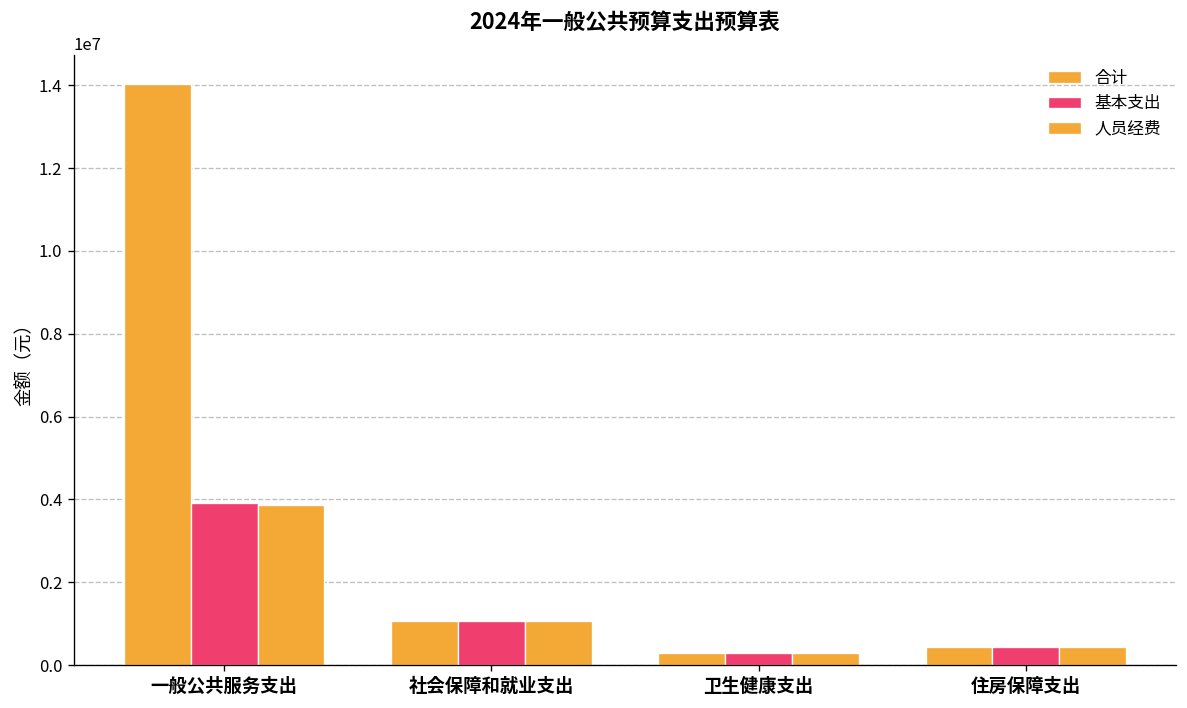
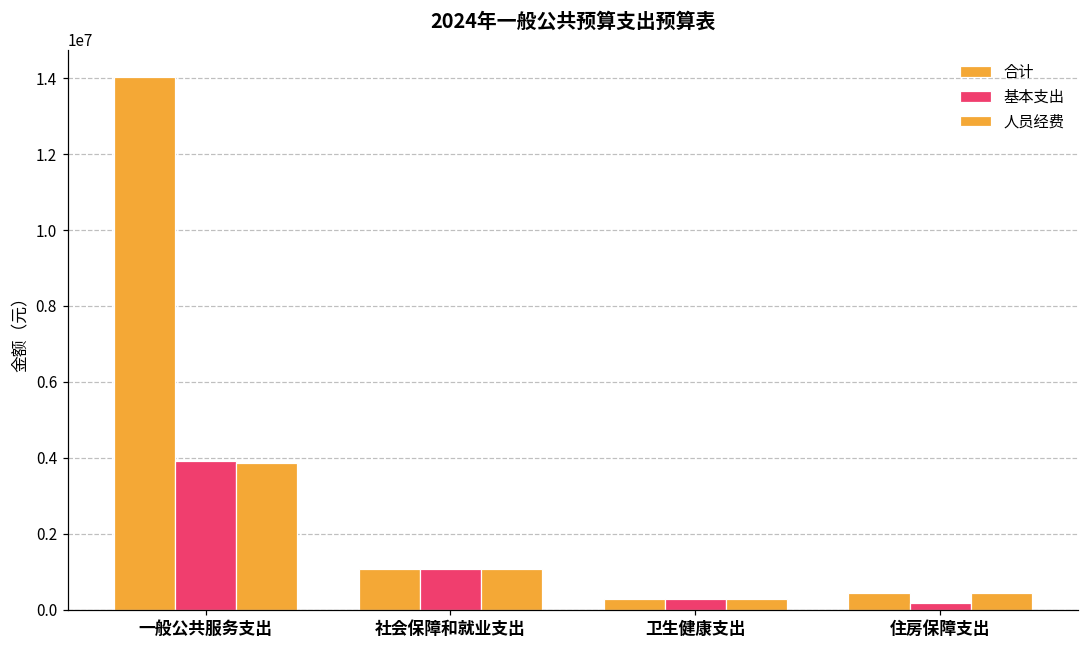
基本支出, 住房保障支出: 400000 -> 200000
